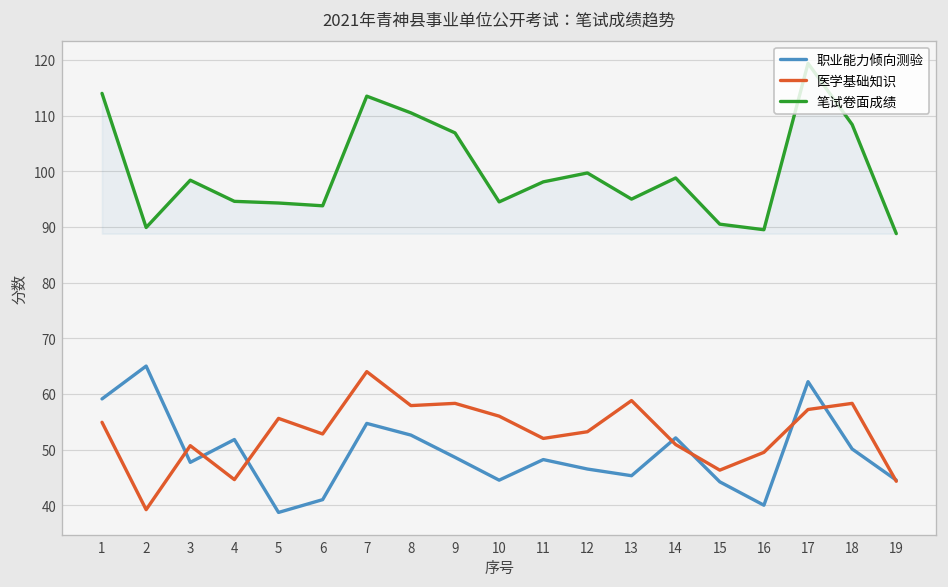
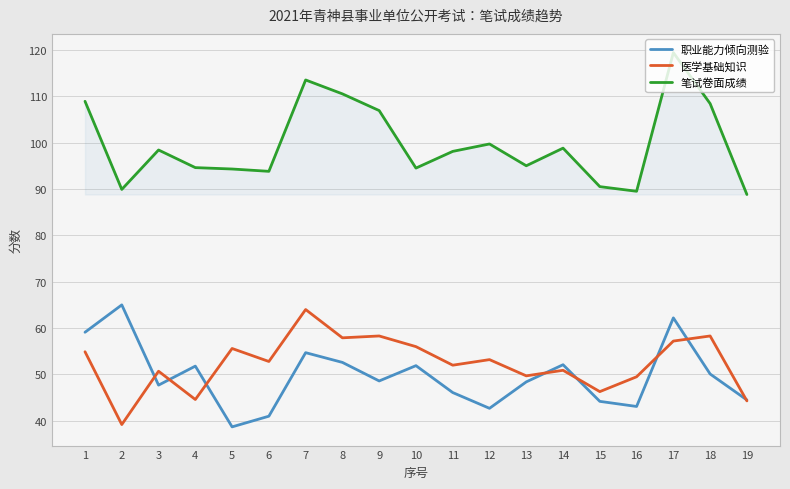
笔试卷面成绩, 1: 114 -> 109
职业能力倾向测验, 10: 45 -> 52
职业能力倾向测验, 11: 48 -> 46
职业能力倾向测验, 12: 47 -> 43
职业能力倾向测验, 13: 45 -> 48
医学基础知识, 13: 59 -> 50
职业能力倾向测验, 16: 40 -> 43
